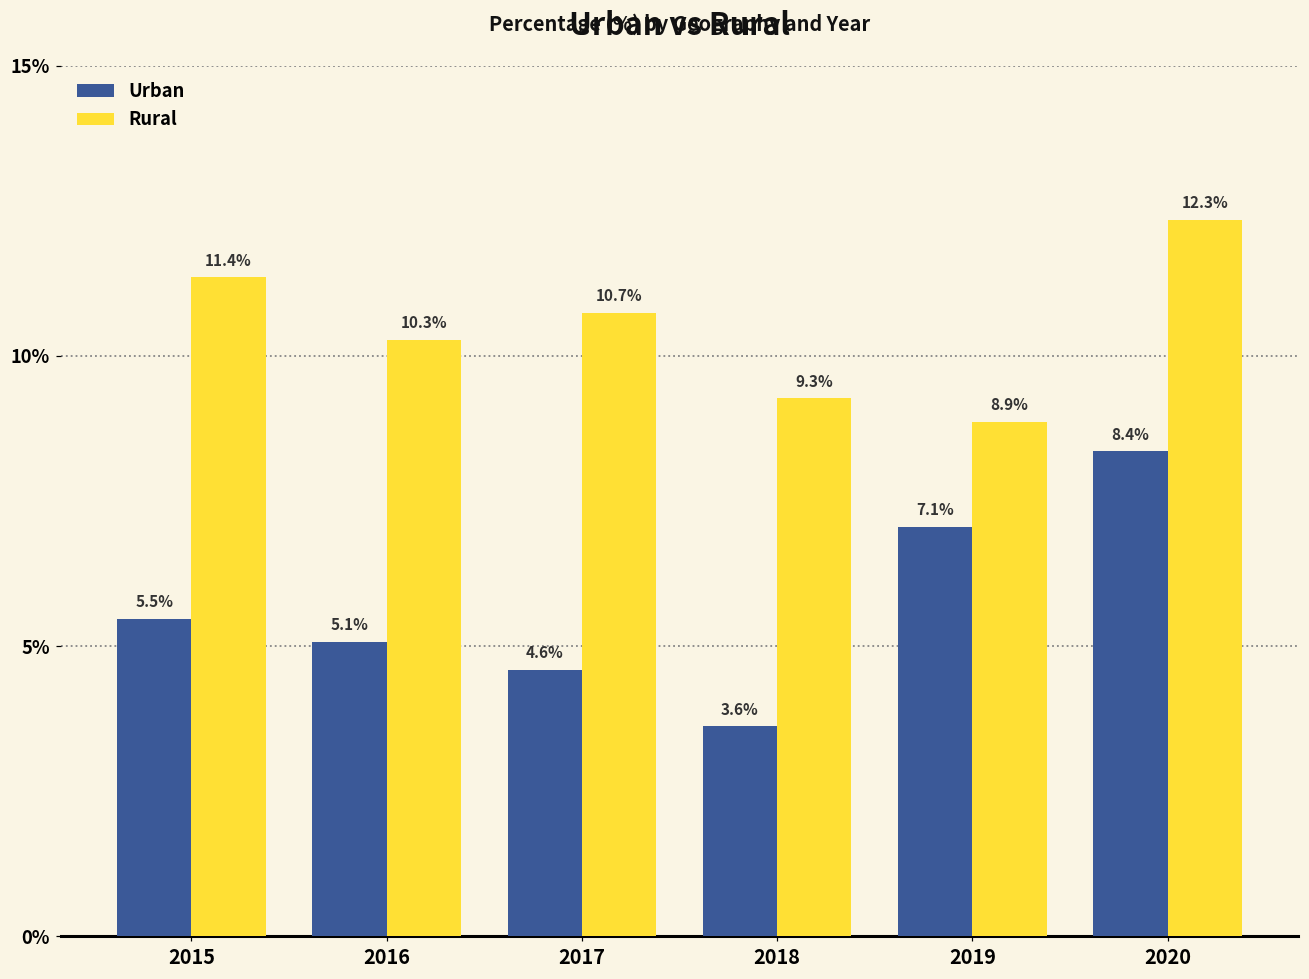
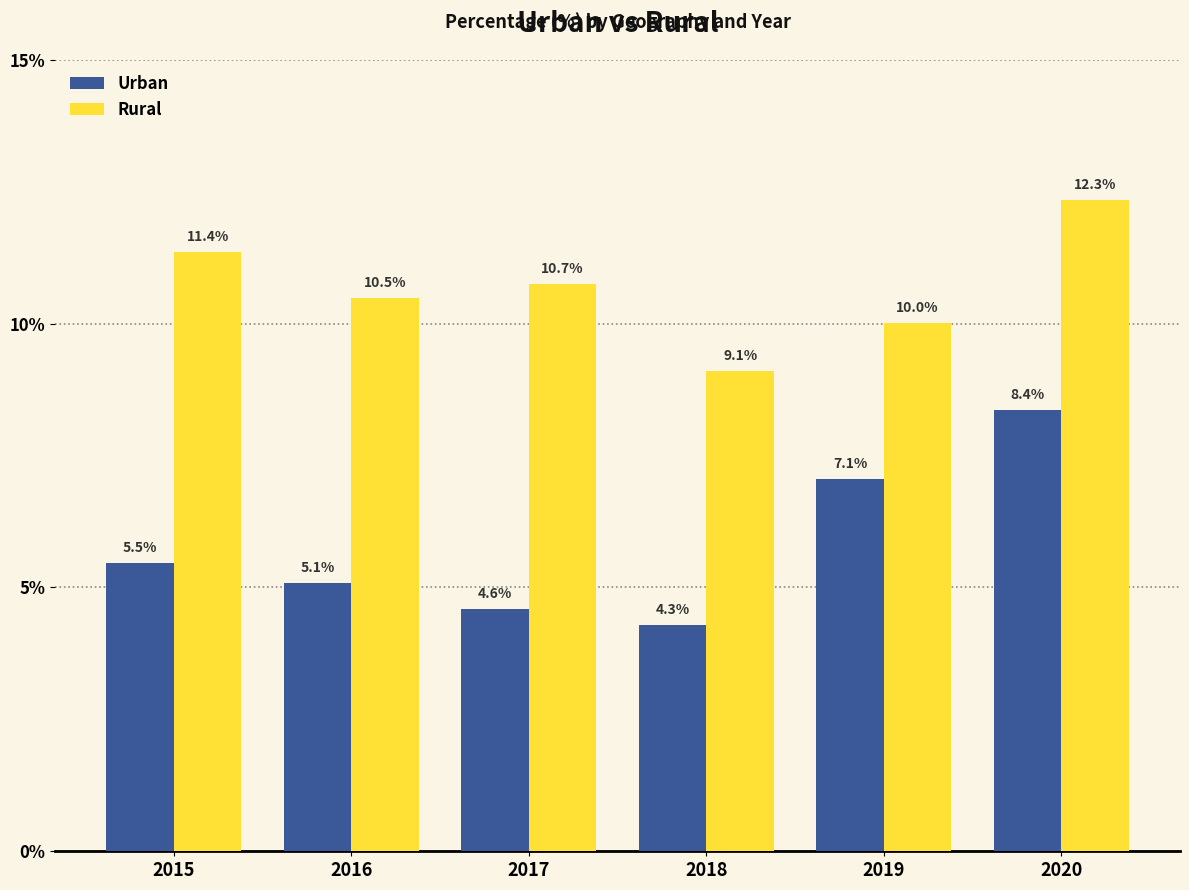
Rural, 2016: 10.3% -> 10.5%
Urban, 2018: 3.6% -> 4.3%
Rural, 2018: 9.3% -> 9.1%
Rural, 2019: 8.9% -> 10.0%
